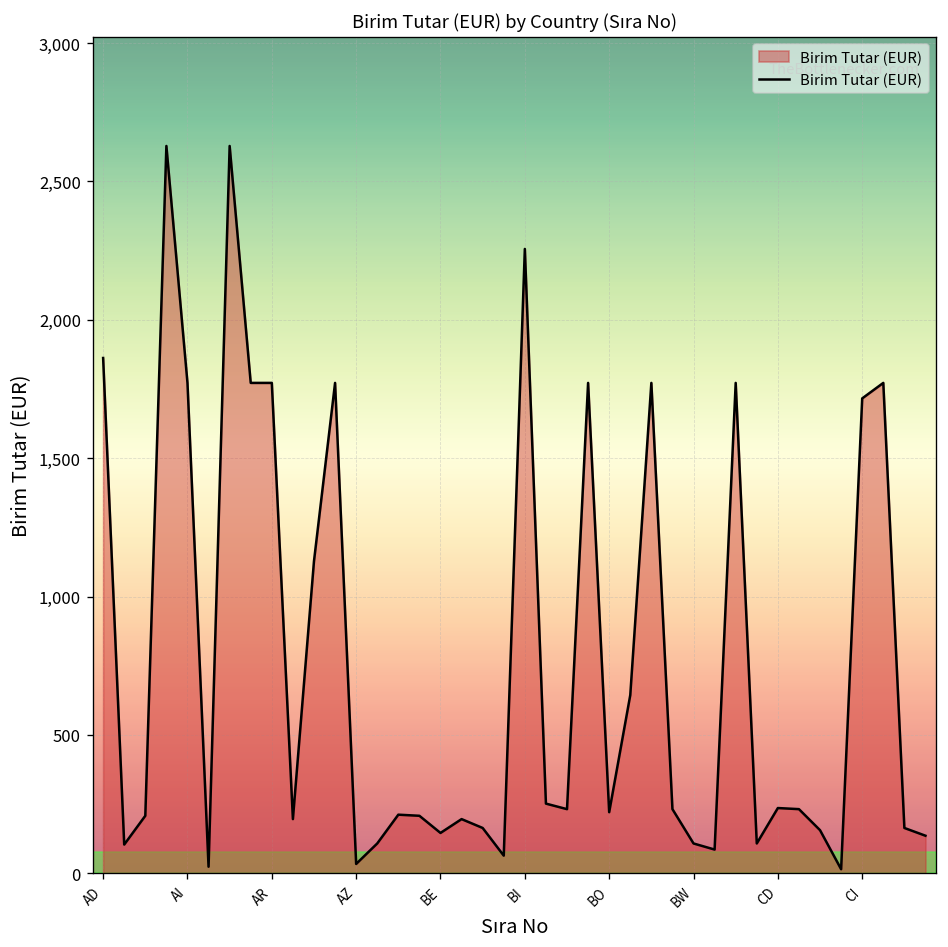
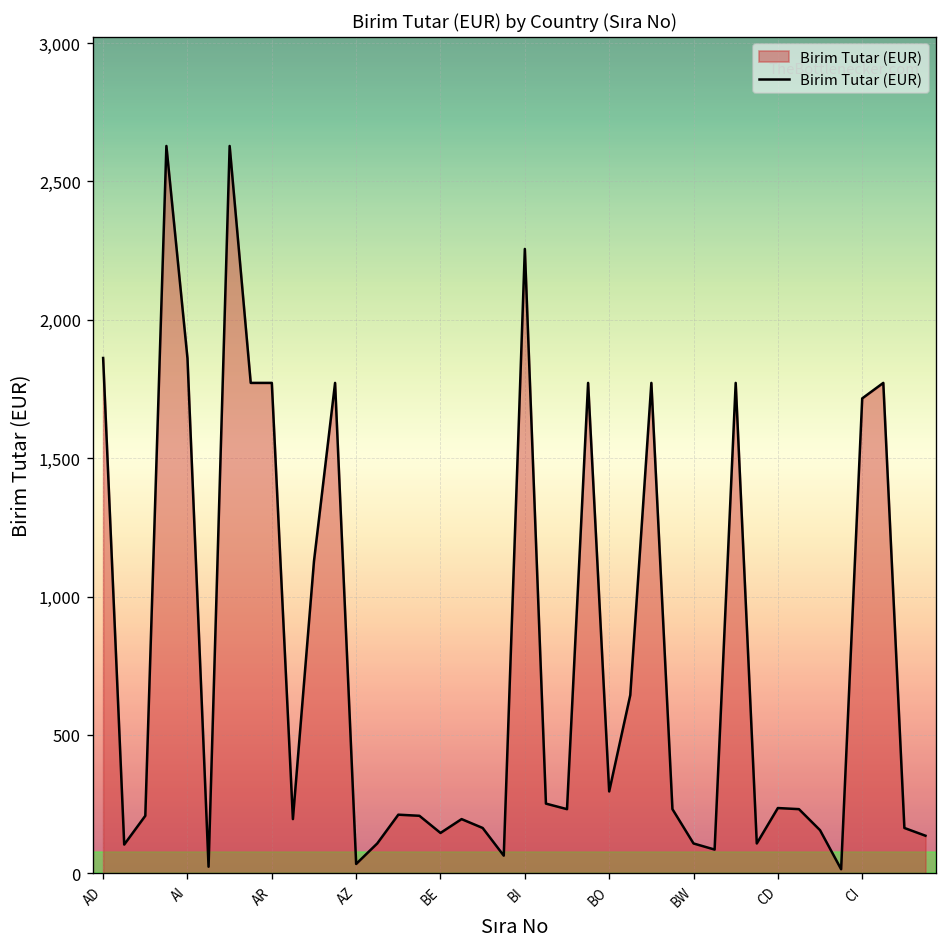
AI: 1,770 -> 1,860
BO: 220 -> 300
